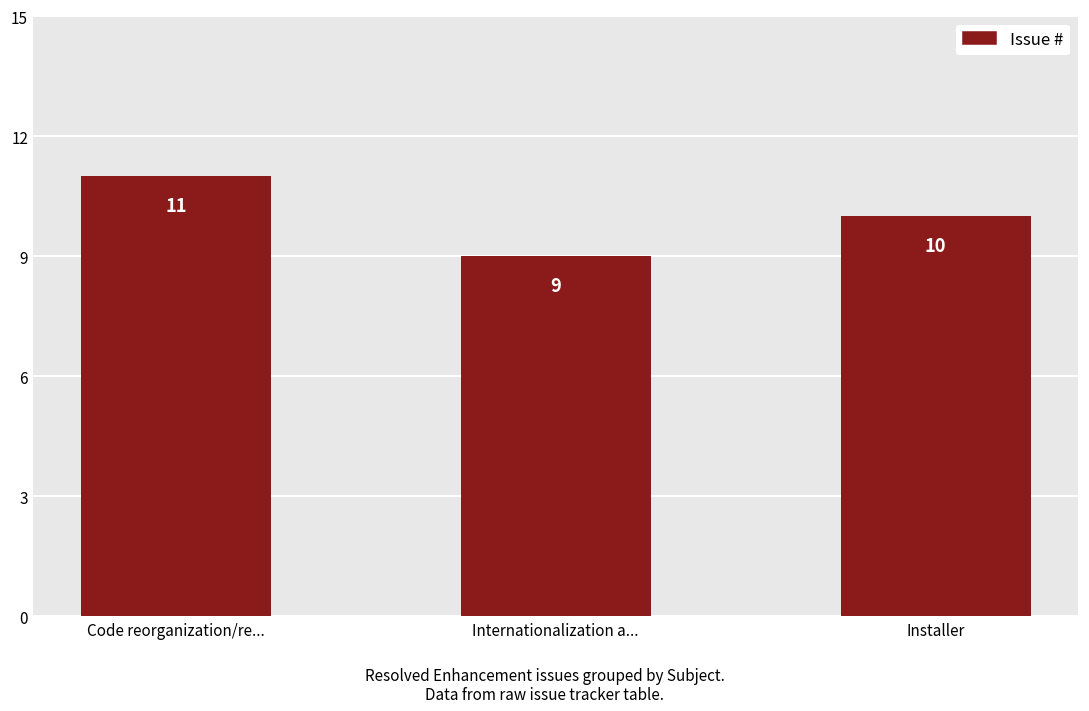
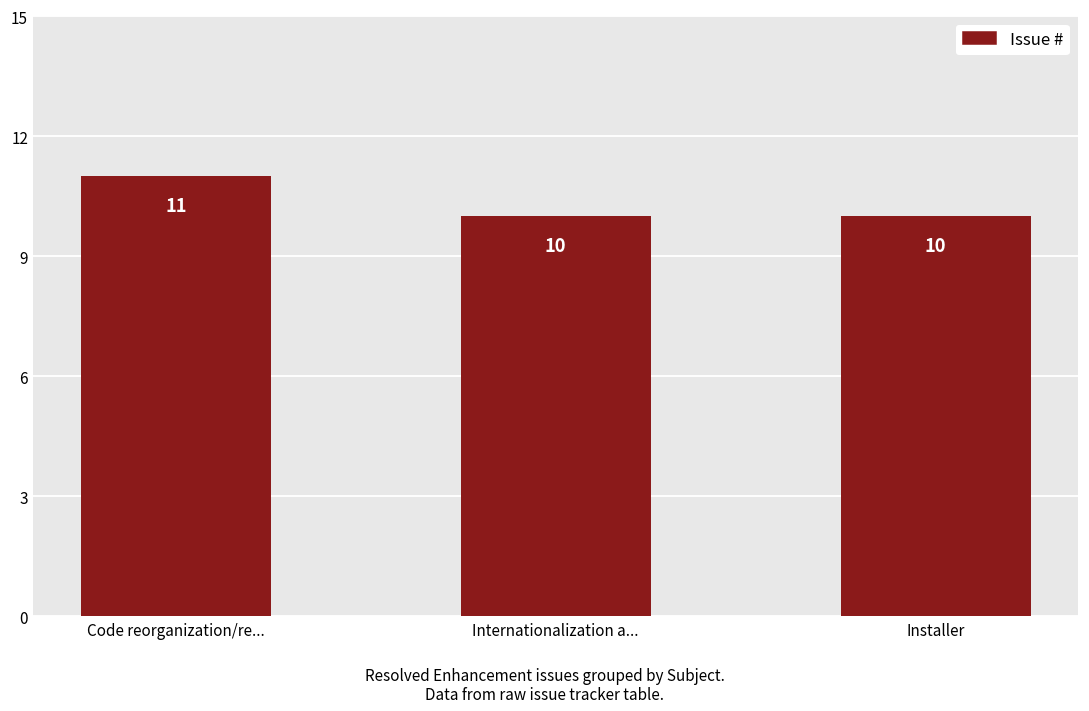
Internationalization a...: 9 -> 10
